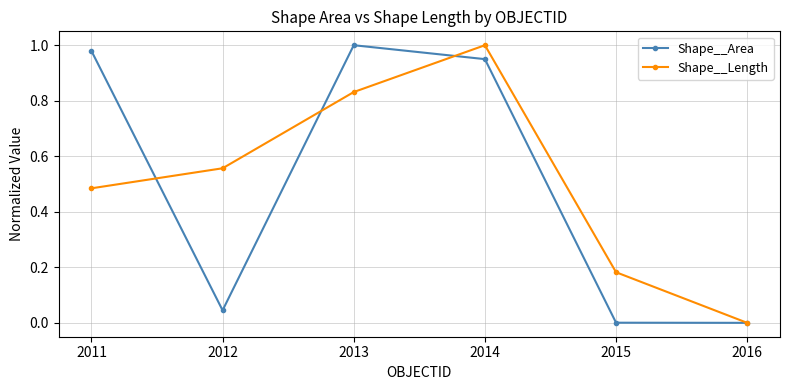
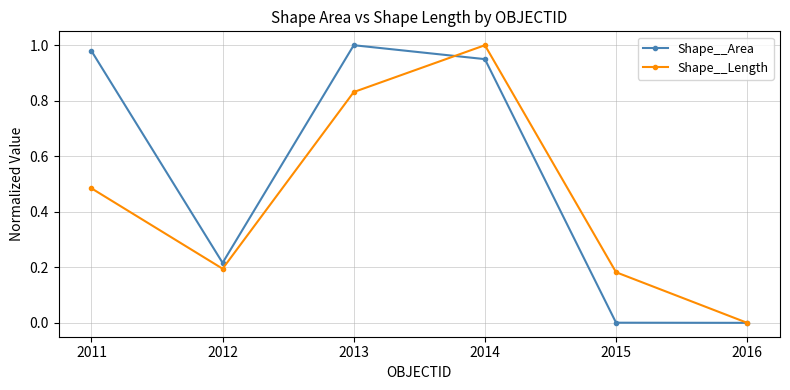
Shape__Area, 2012: 0.05 -> 0.22
Shape__Length, 2012: 0.56 -> 0.19
